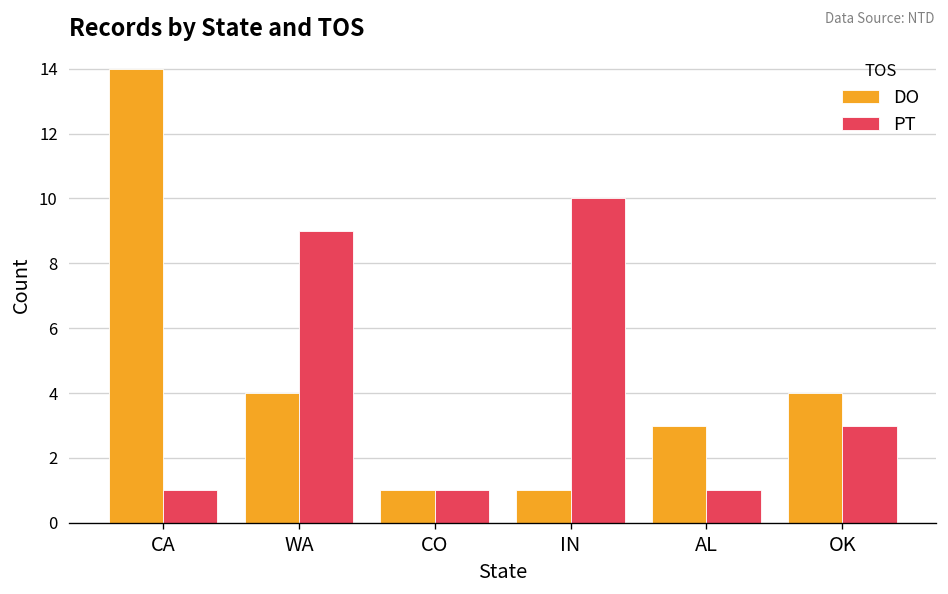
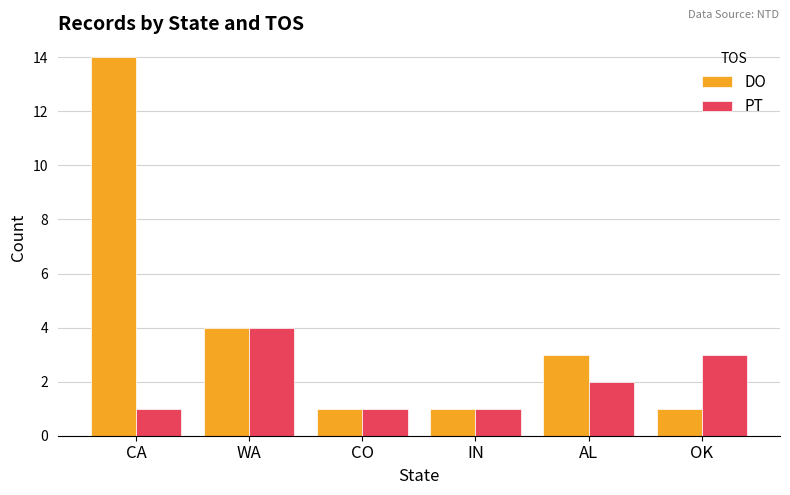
PT, WA: 9 -> 4
PT, IN: 10 -> 1
PT, AL: 1 -> 2
DO, OK: 4 -> 1
